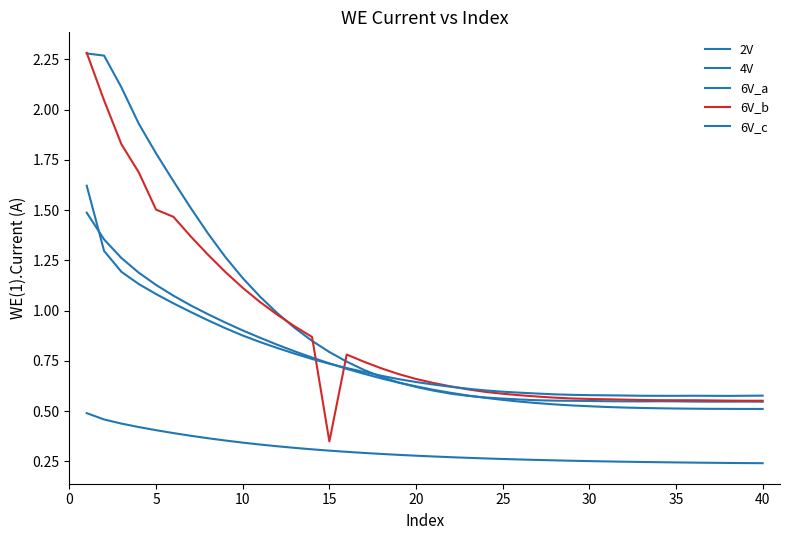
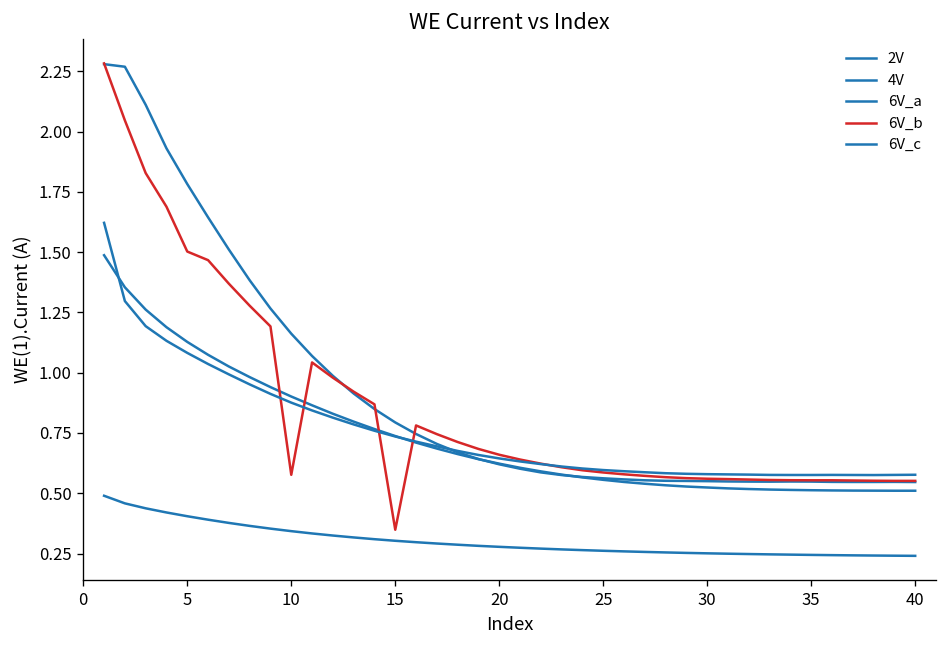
6V_b, 10: 1.11 -> 0.58
